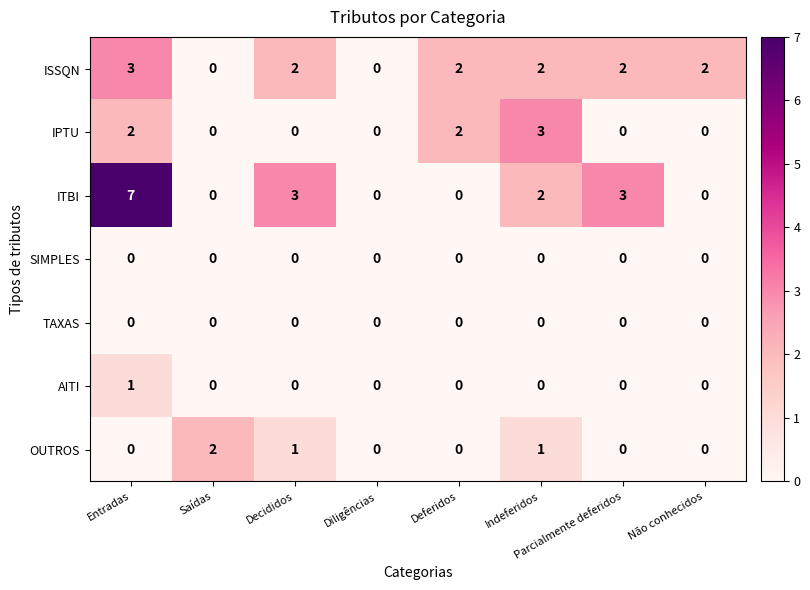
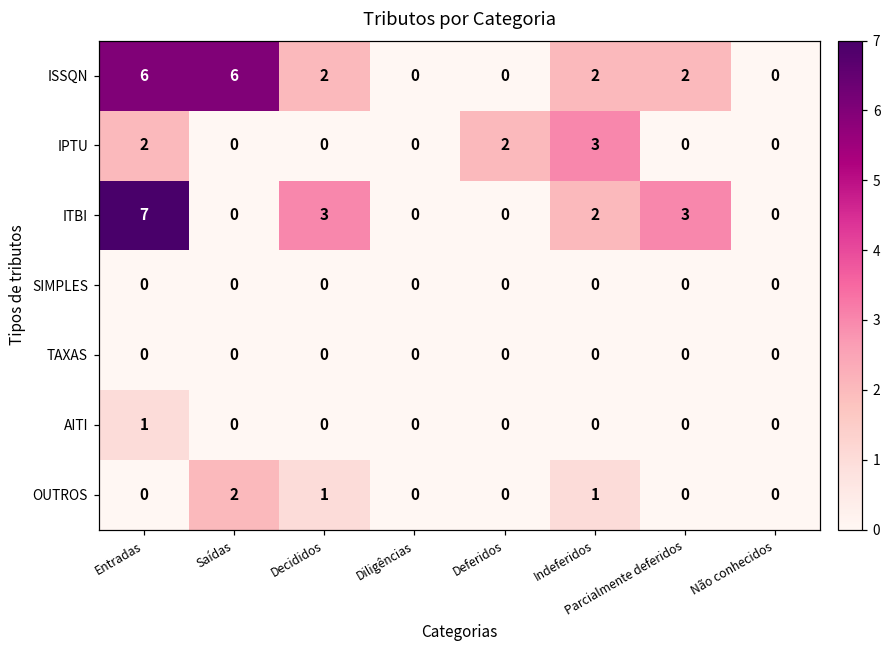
ISSQN, Entradas: 3 -> 6
ISSQN, Saídas: 0 -> 6
ISSQN, Deferidos: 2 -> 0
ISSQN, Não conhecidos: 2 -> 0
